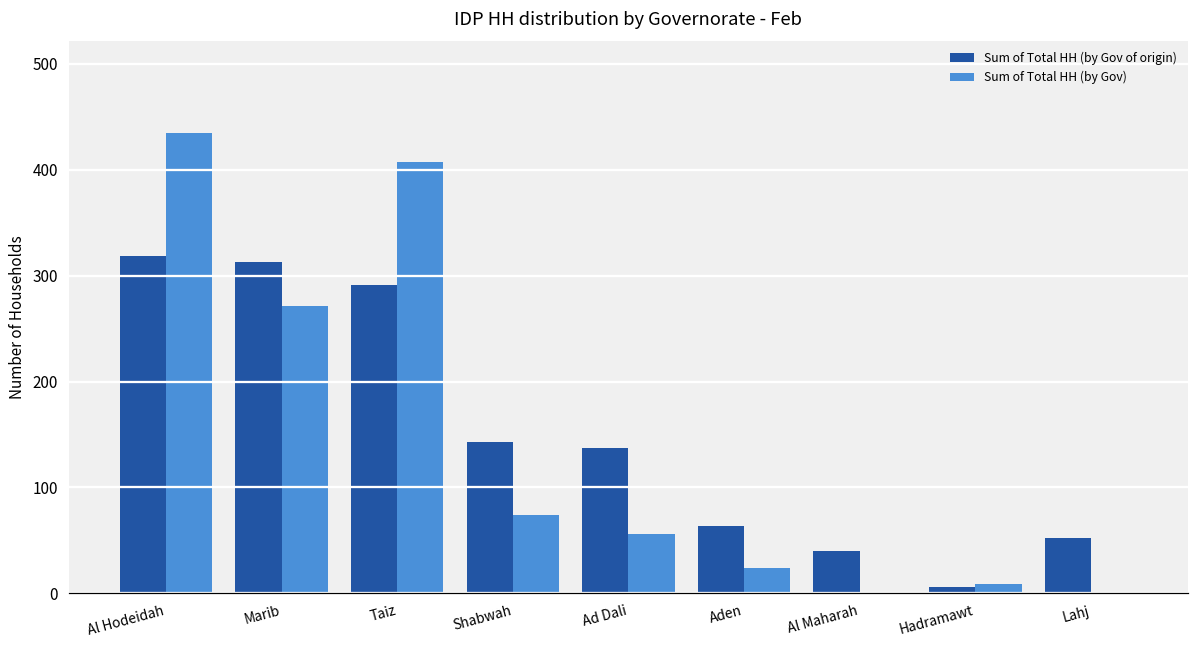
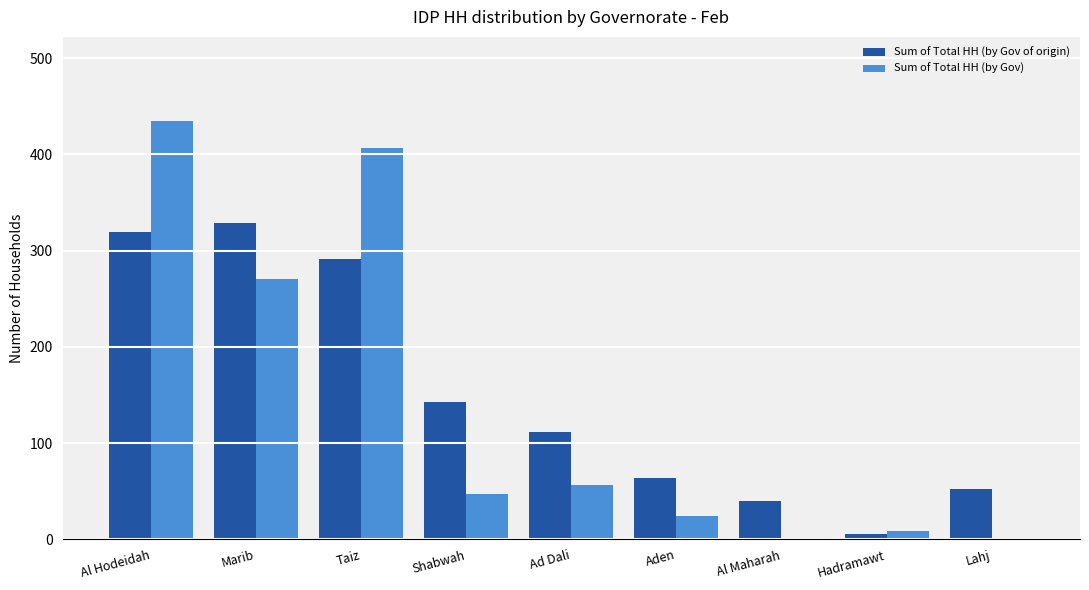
Sum of Total HH (by Gov of origin), Marib: 310 -> 330
Sum of Total HH (by Gov), Shabwah: 70 -> 50
Sum of Total HH (by Gov of origin), Ad Dali: 140 -> 110
